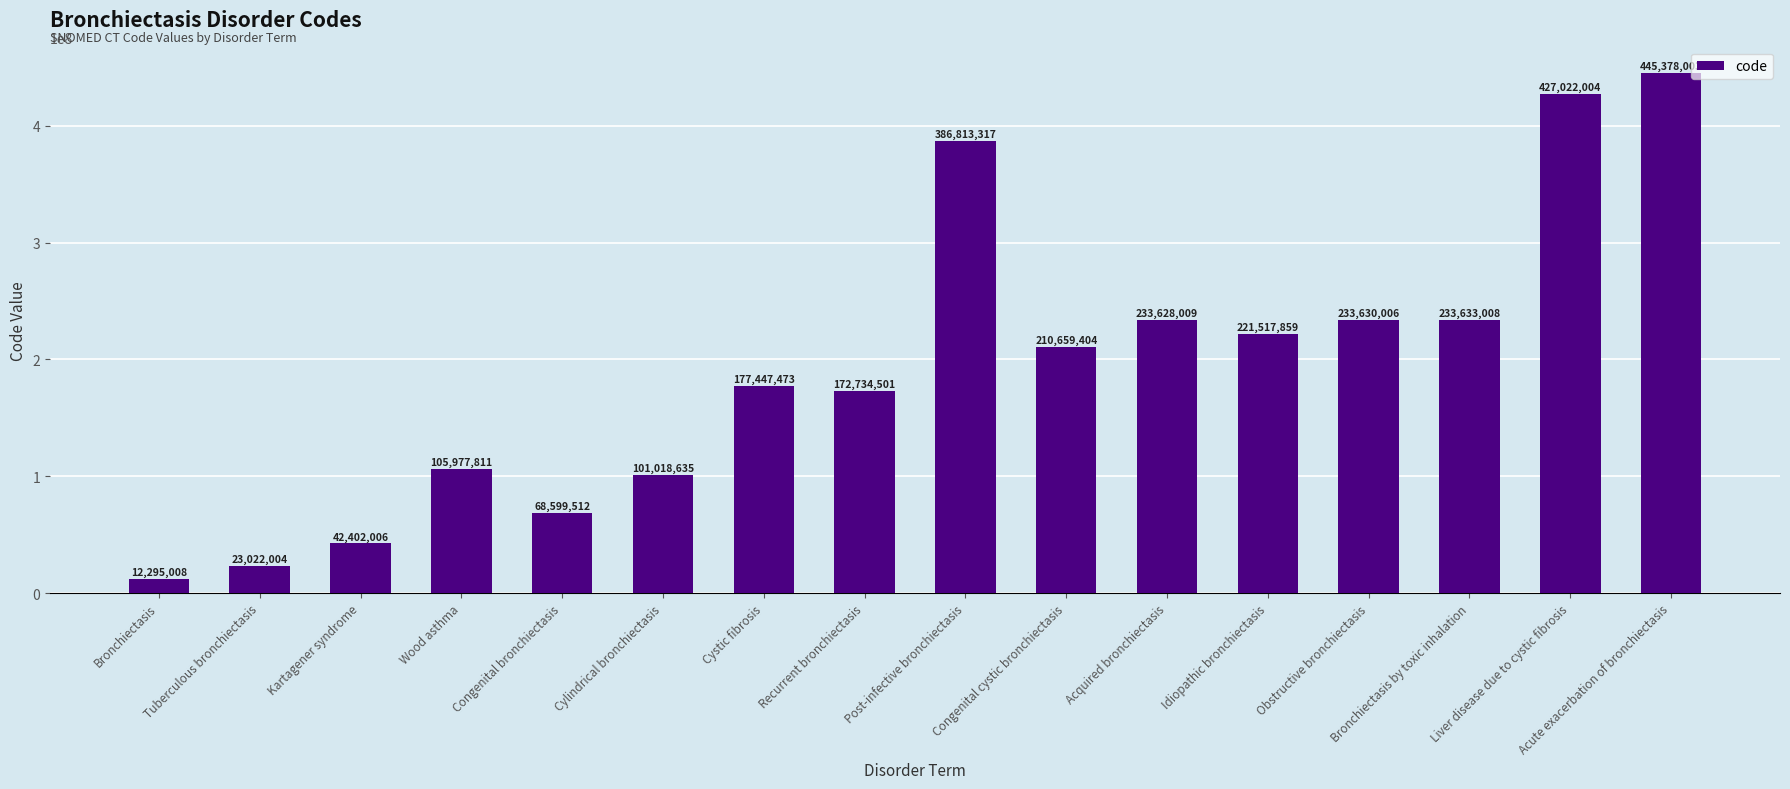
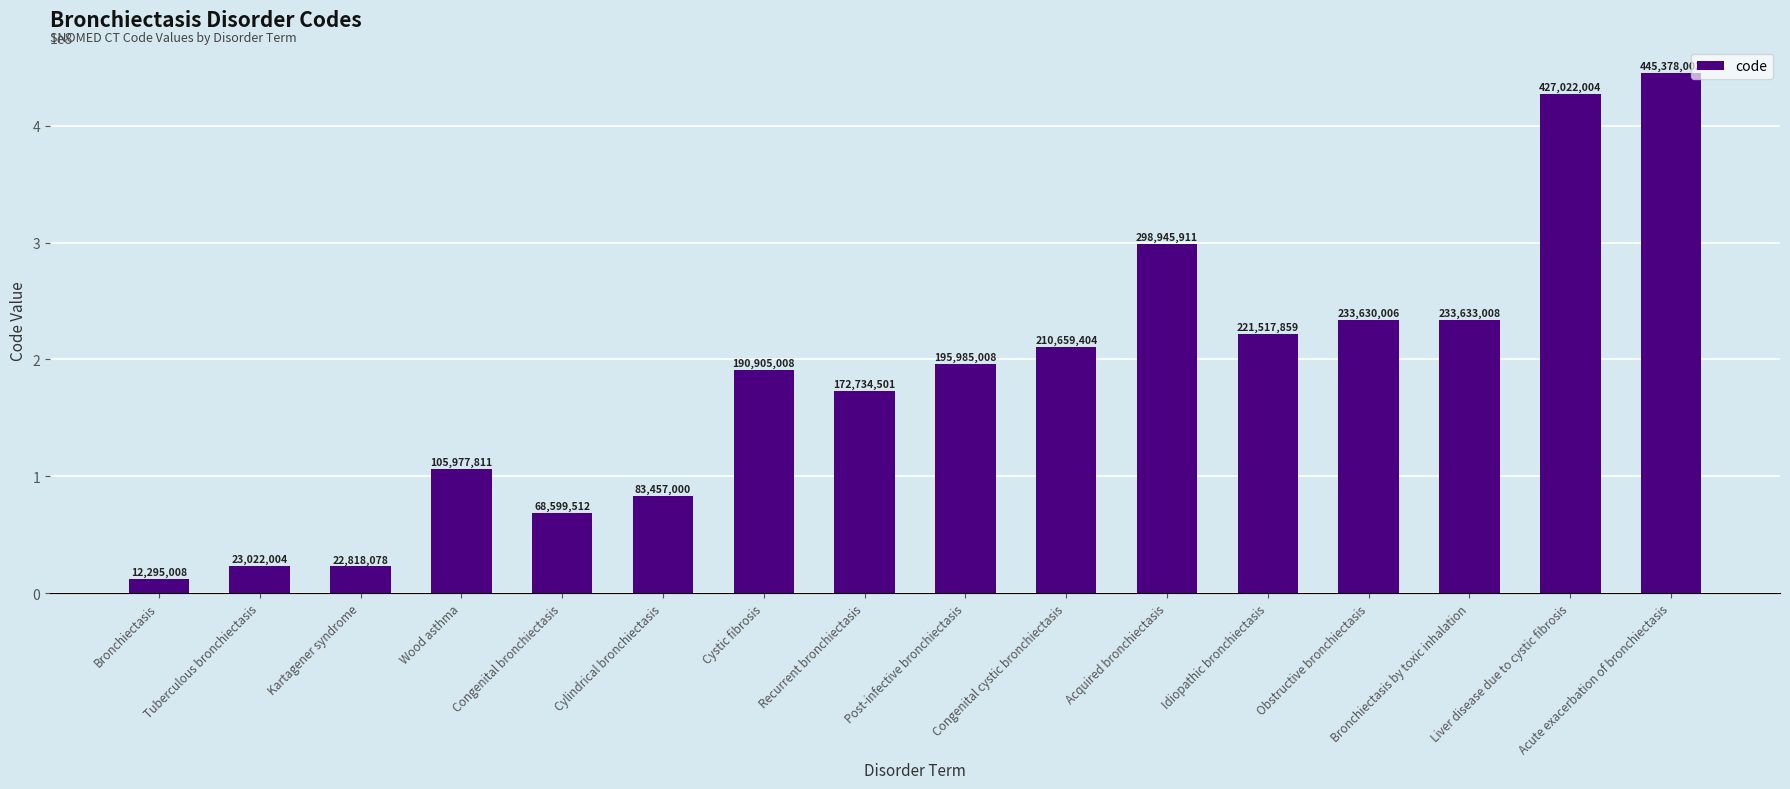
Kartagener syndrome: 42,402,006 -> 22,818,078
Cylindrical bronchiectasis: 101,018,635 -> 83,457,000
Cystic fibrosis: 177,447,473 -> 190,905,008
Post-infective bronchiectasis: 386,813,317 -> 195,985,008
Acquired bronchiectasis: 233,628,009 -> 298,945,911
